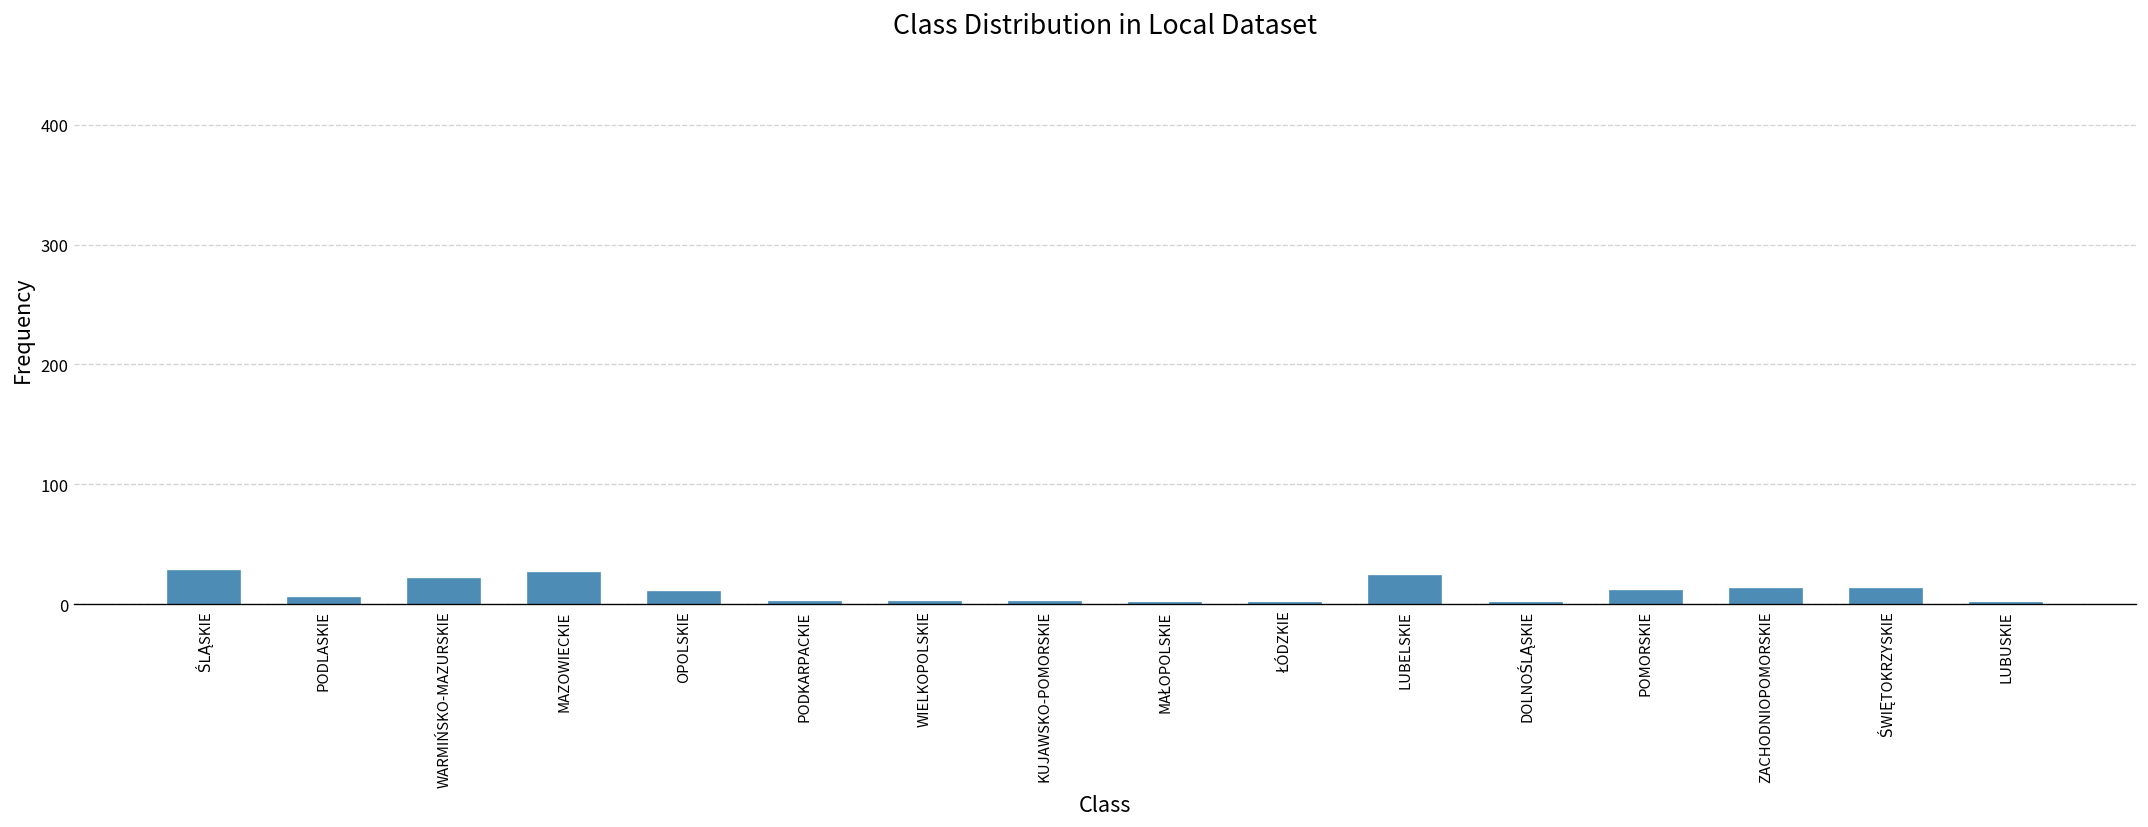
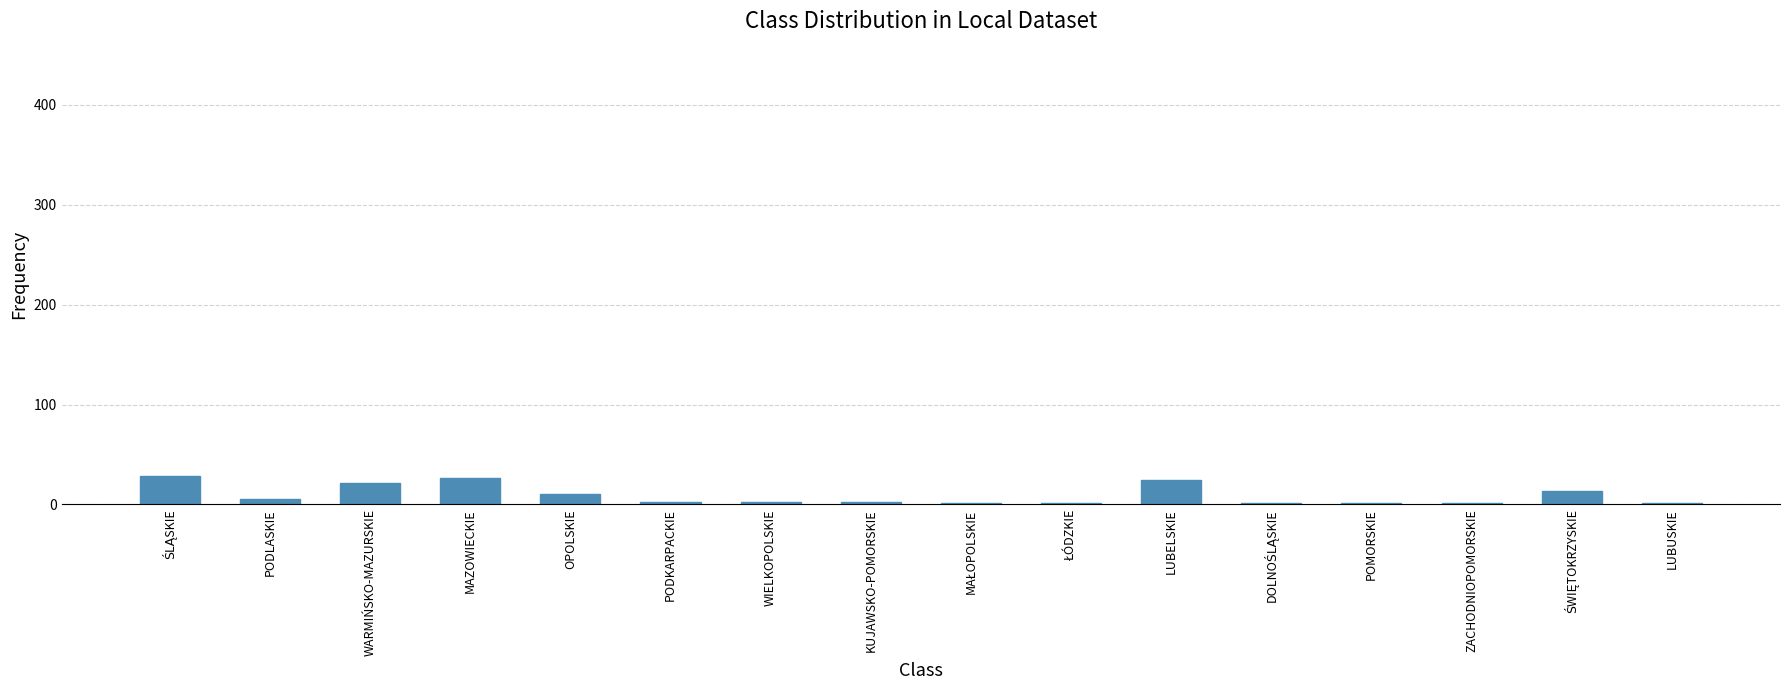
POMORSKIE: 10 -> 0
ZACHODNIOPOMORSKIE: 10 -> 0
